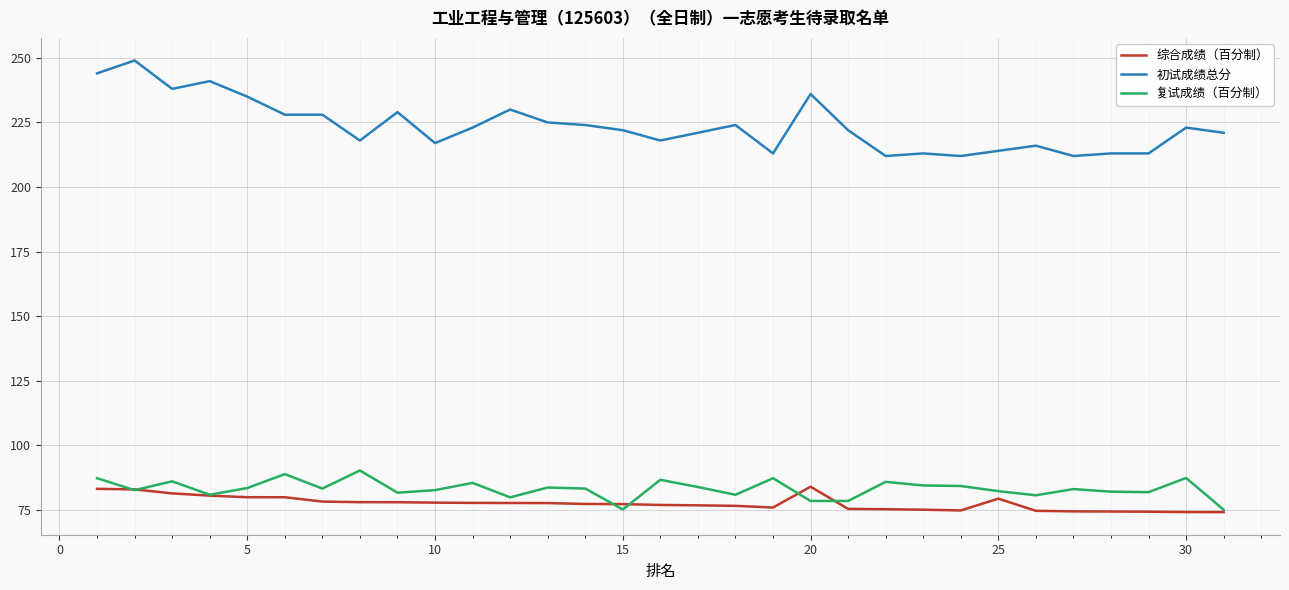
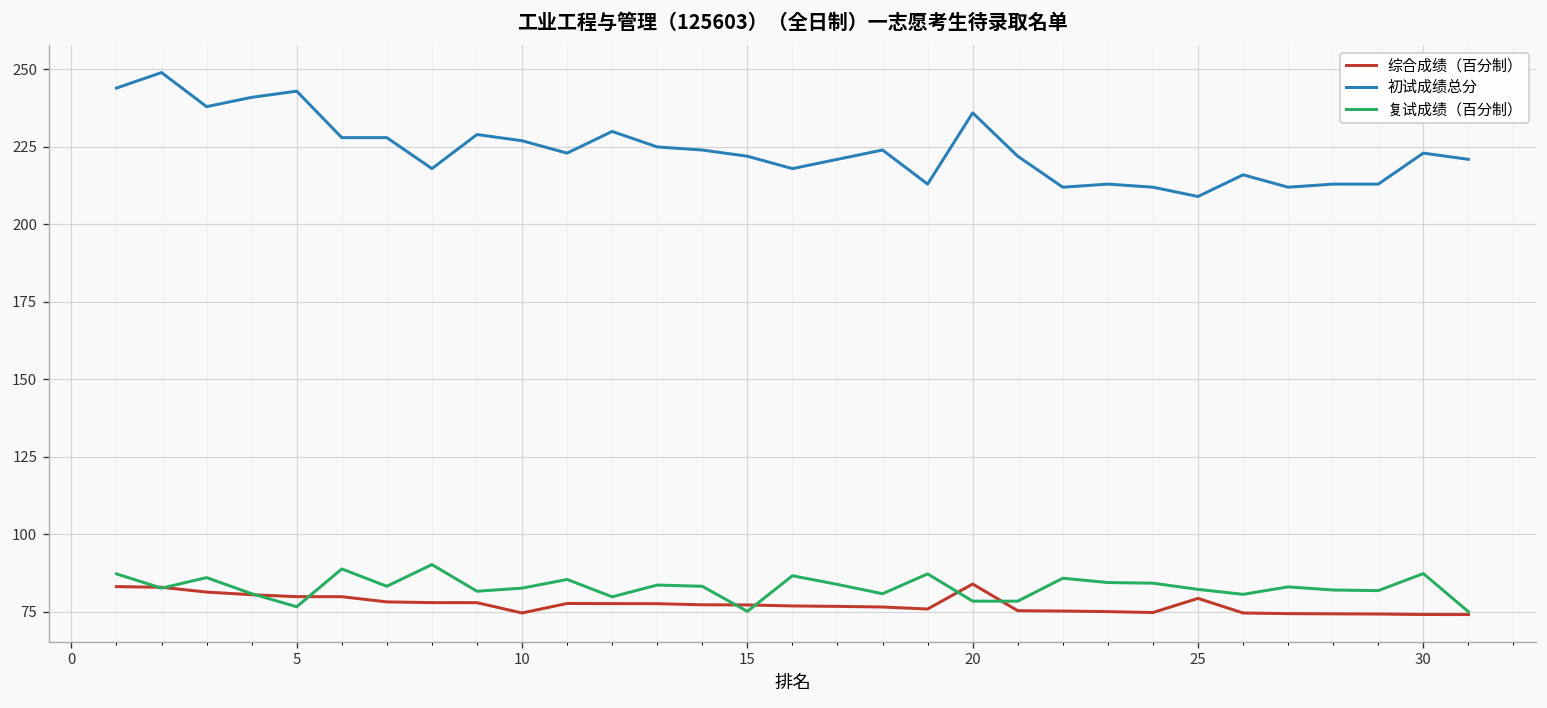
初试成绩总分, 5: 235 -> 243
复试成绩（百分制）, 5: 83 -> 77
综合成绩（百分制）, 10: 78 -> 75
初试成绩总分, 10: 217 -> 227
初试成绩总分, 25: 214 -> 209
